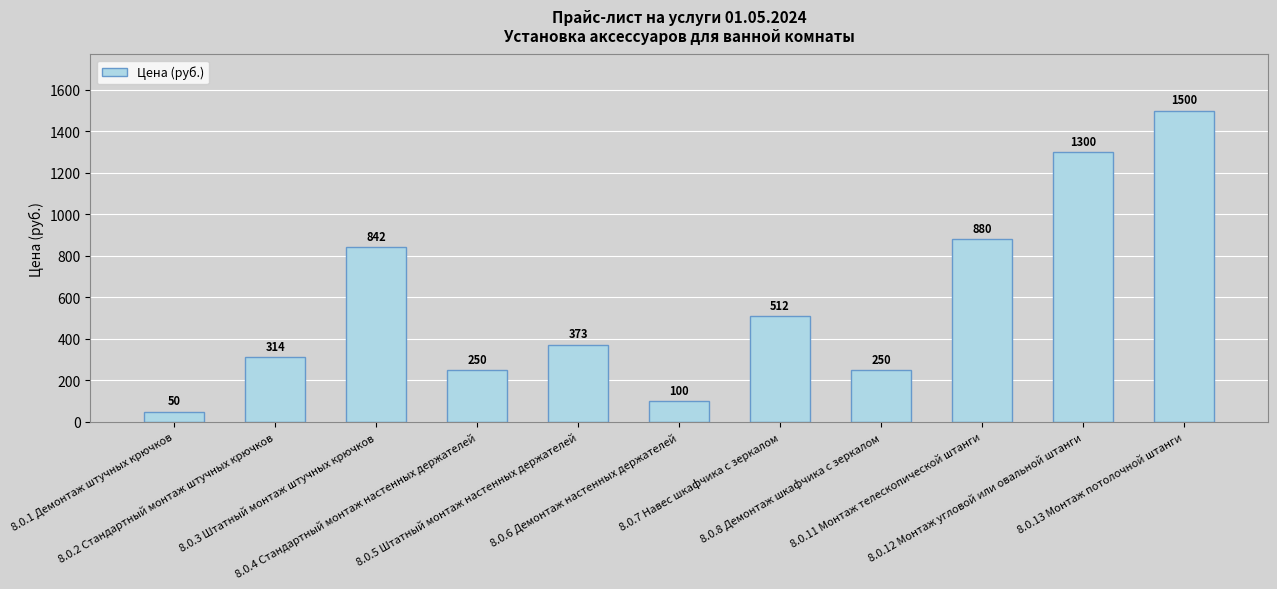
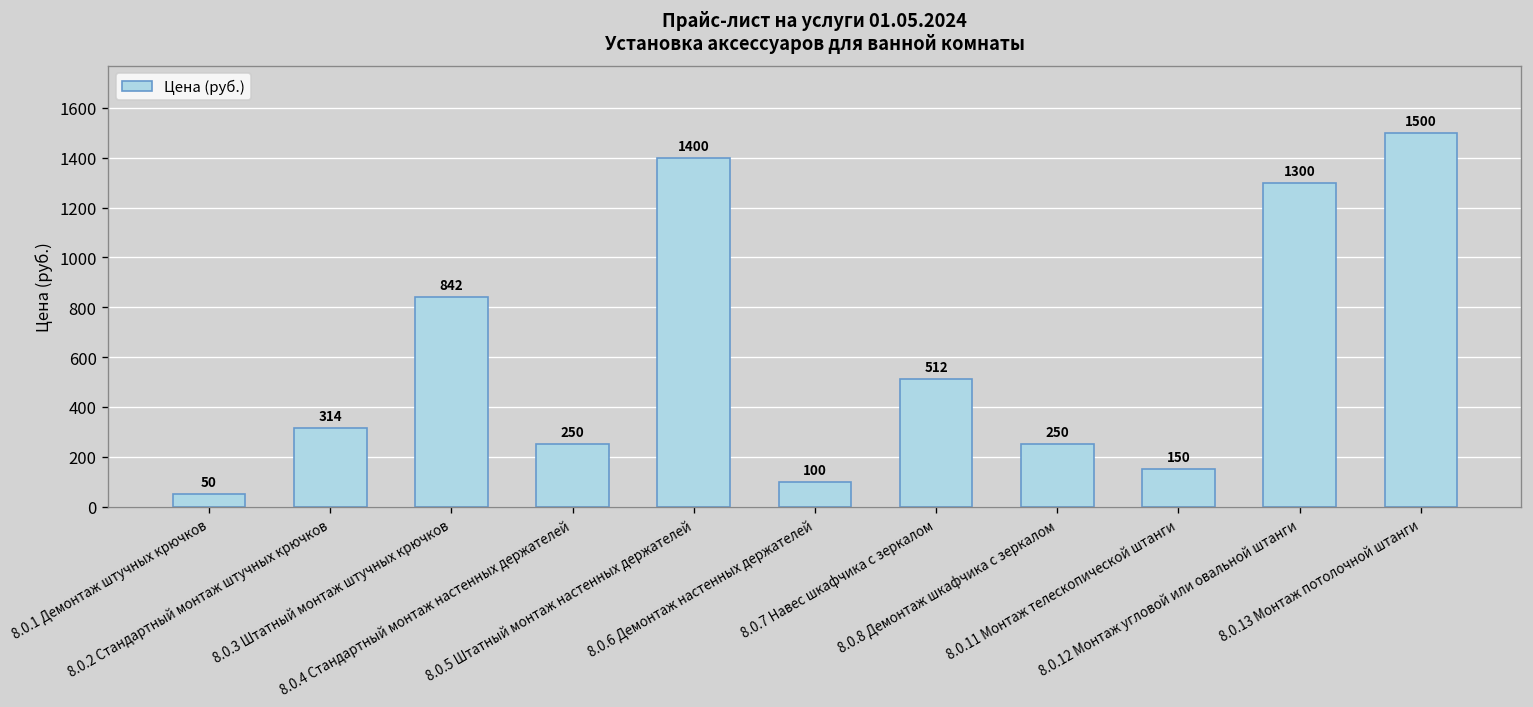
8.0.5 Штатный монтаж настенных держателей: 373 -> 1400
8.0.11 Монтаж телескопической штанги: 880 -> 150
